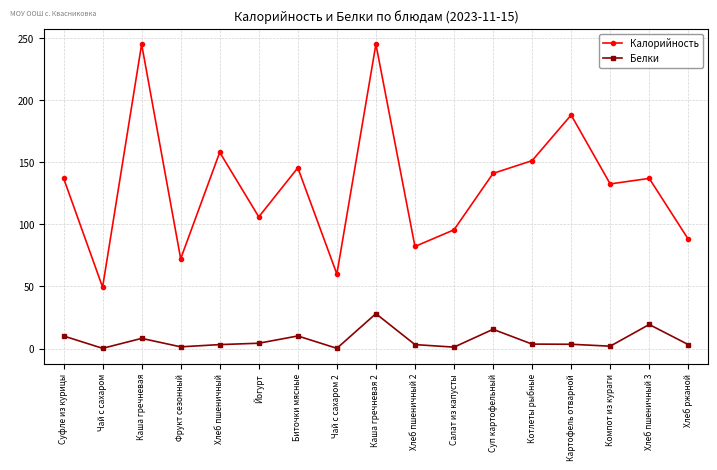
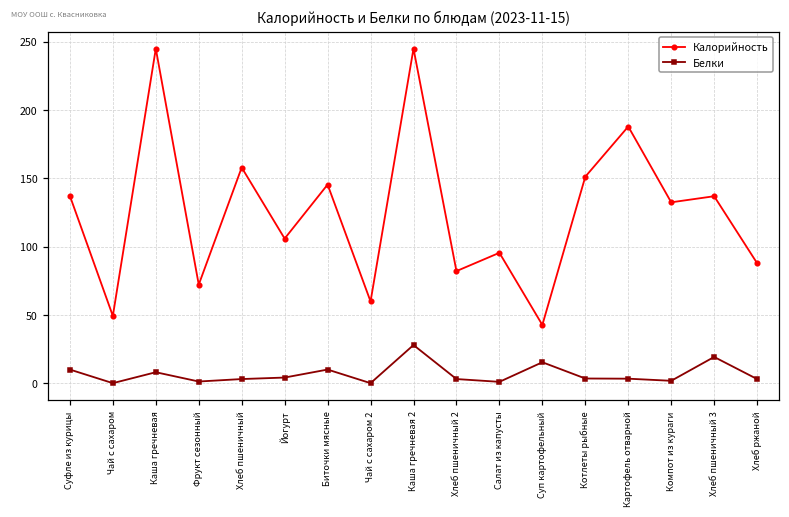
Калорийность, Суп картофельный: 141 -> 43
